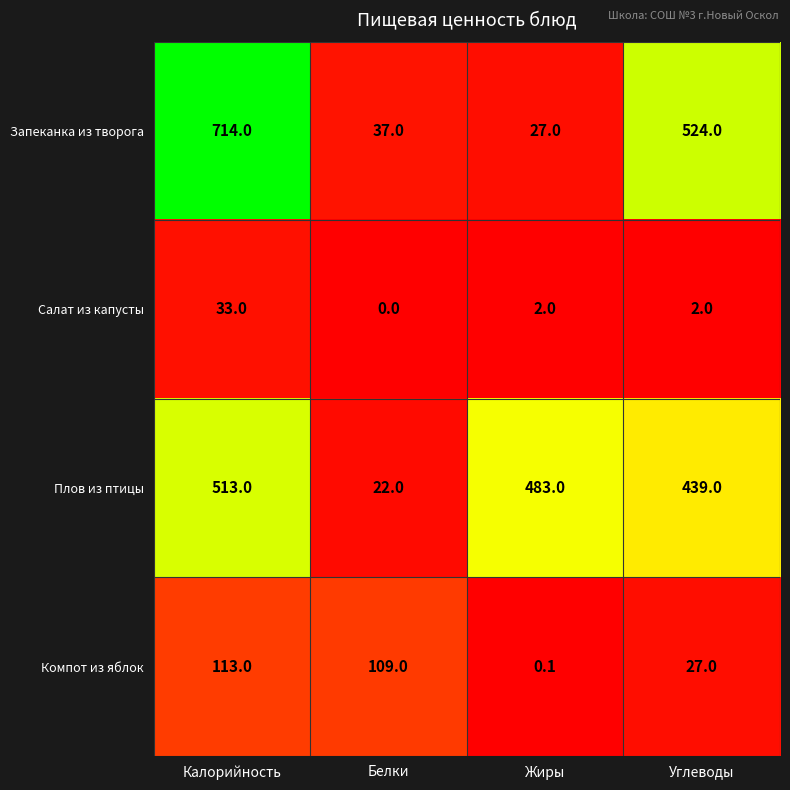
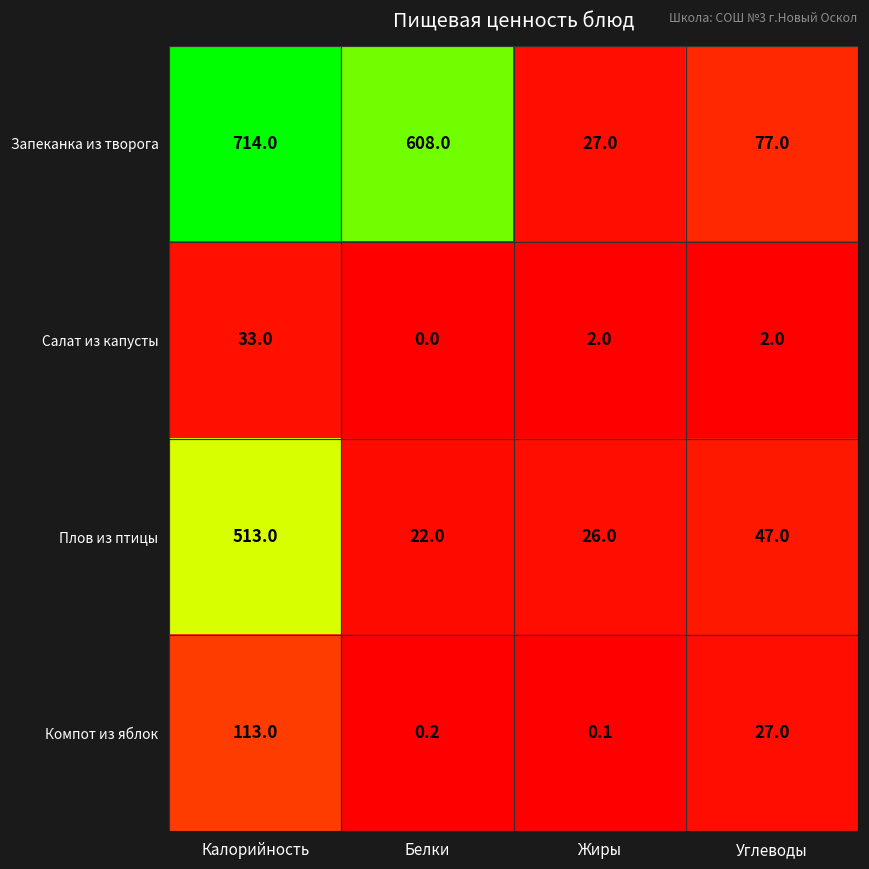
Запеканка из творога, Белки: 37.0 -> 608.0
Запеканка из творога, Углеводы: 524.0 -> 77.0
Плов из птицы, Жиры: 483.0 -> 26.0
Плов из птицы, Углеводы: 439.0 -> 47.0
Компот из яблок, Белки: 109.0 -> 0.2
